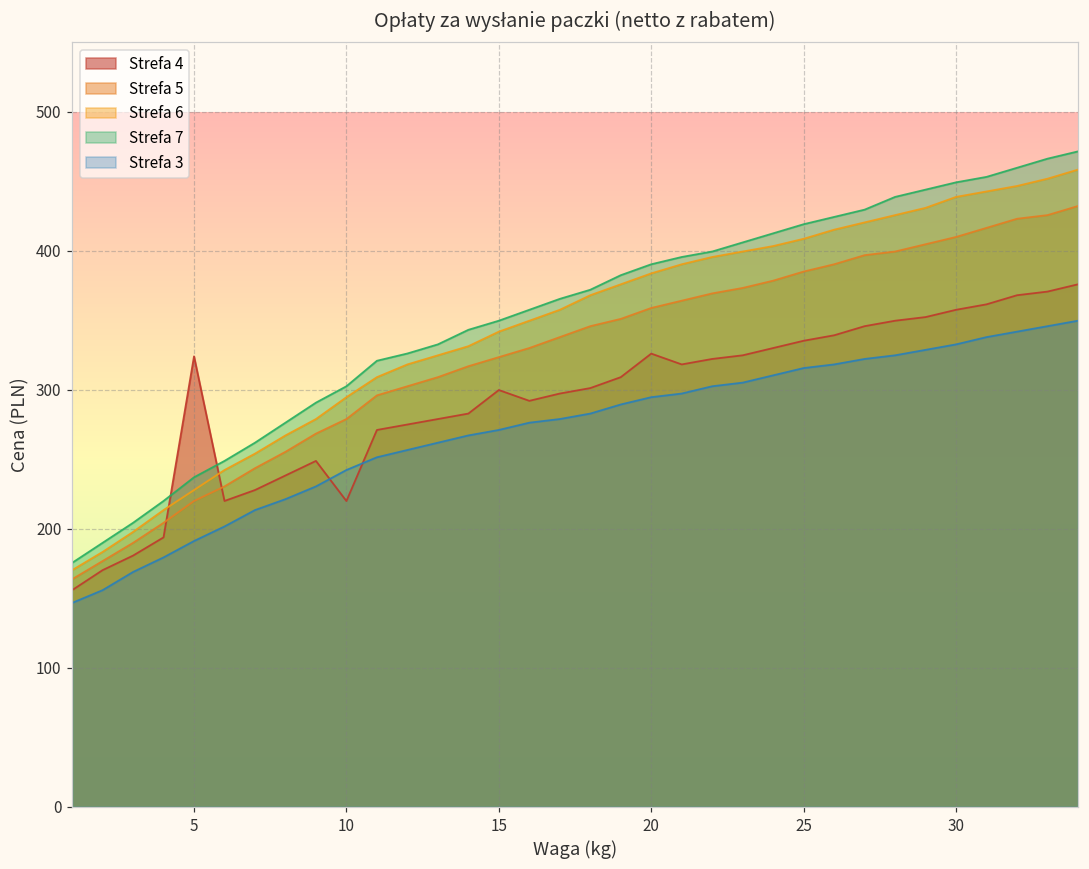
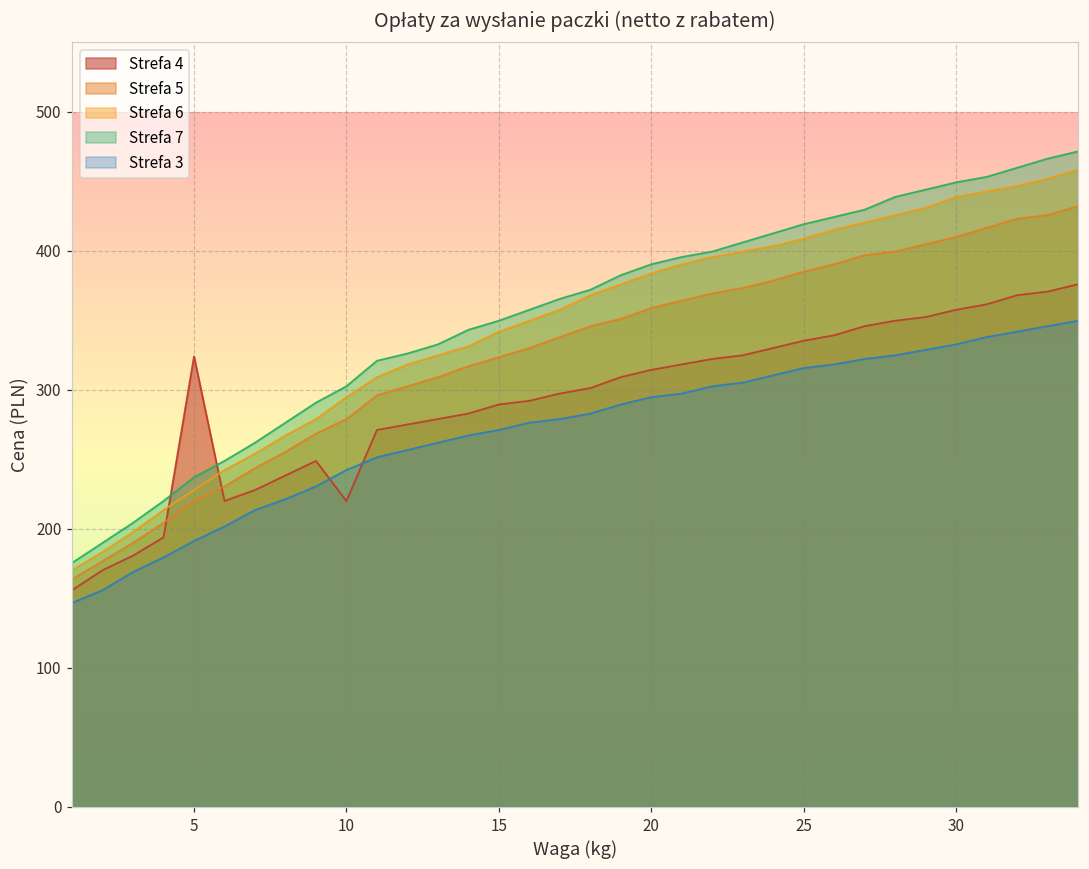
Strefa 4, 15: 300 -> 290
Strefa 4, 20: 326 -> 314
